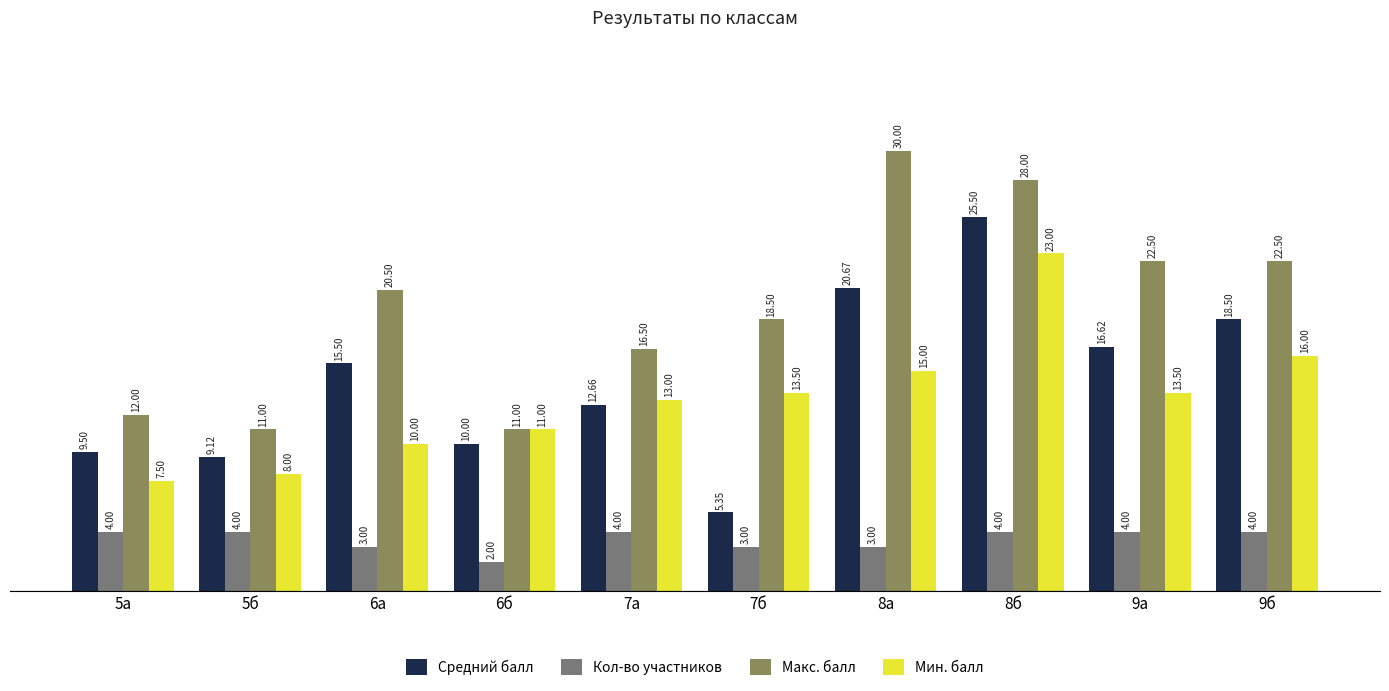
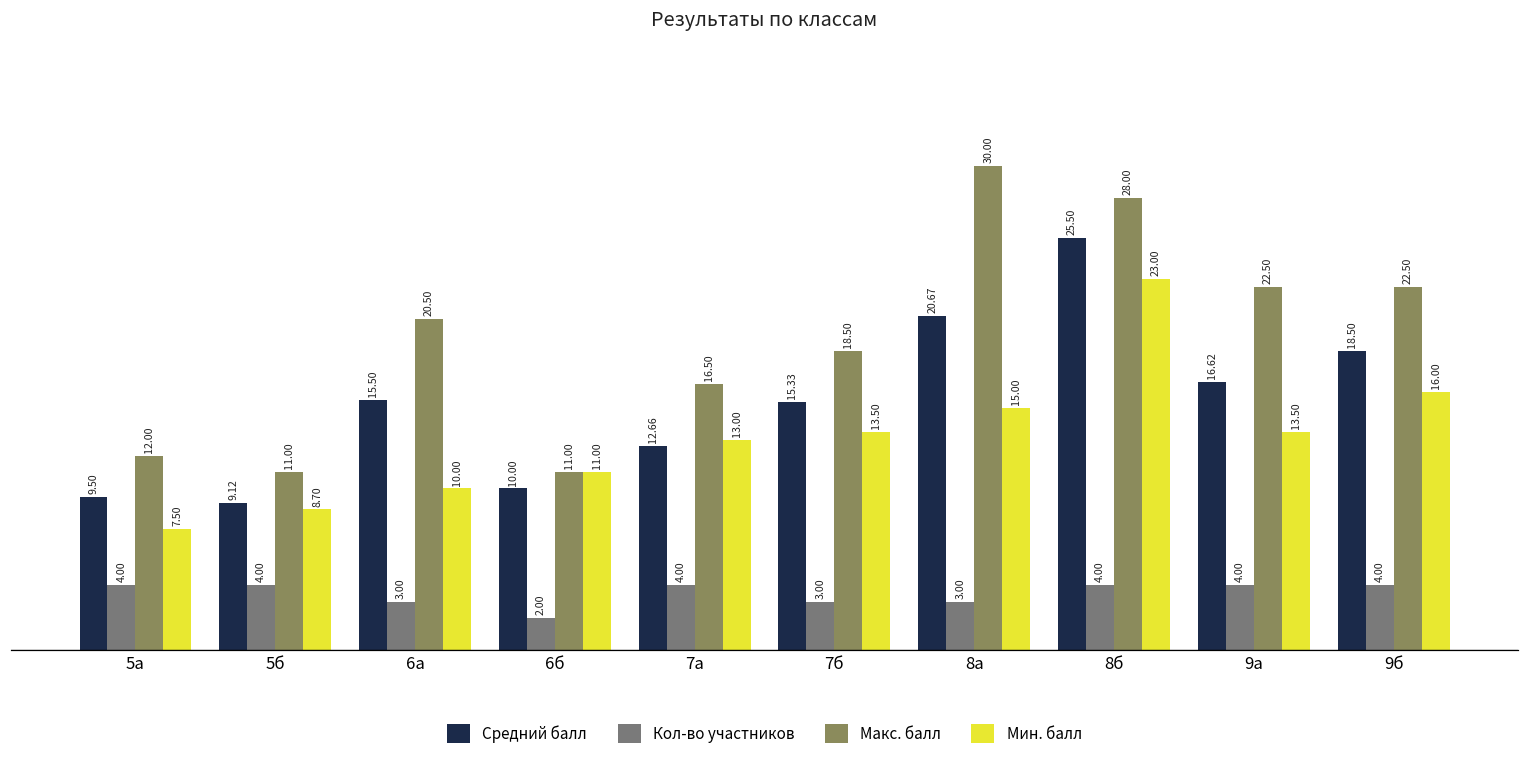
Мин. балл, 5б: 8.00 -> 8.70
Средний балл, 7б: 5.35 -> 15.33
